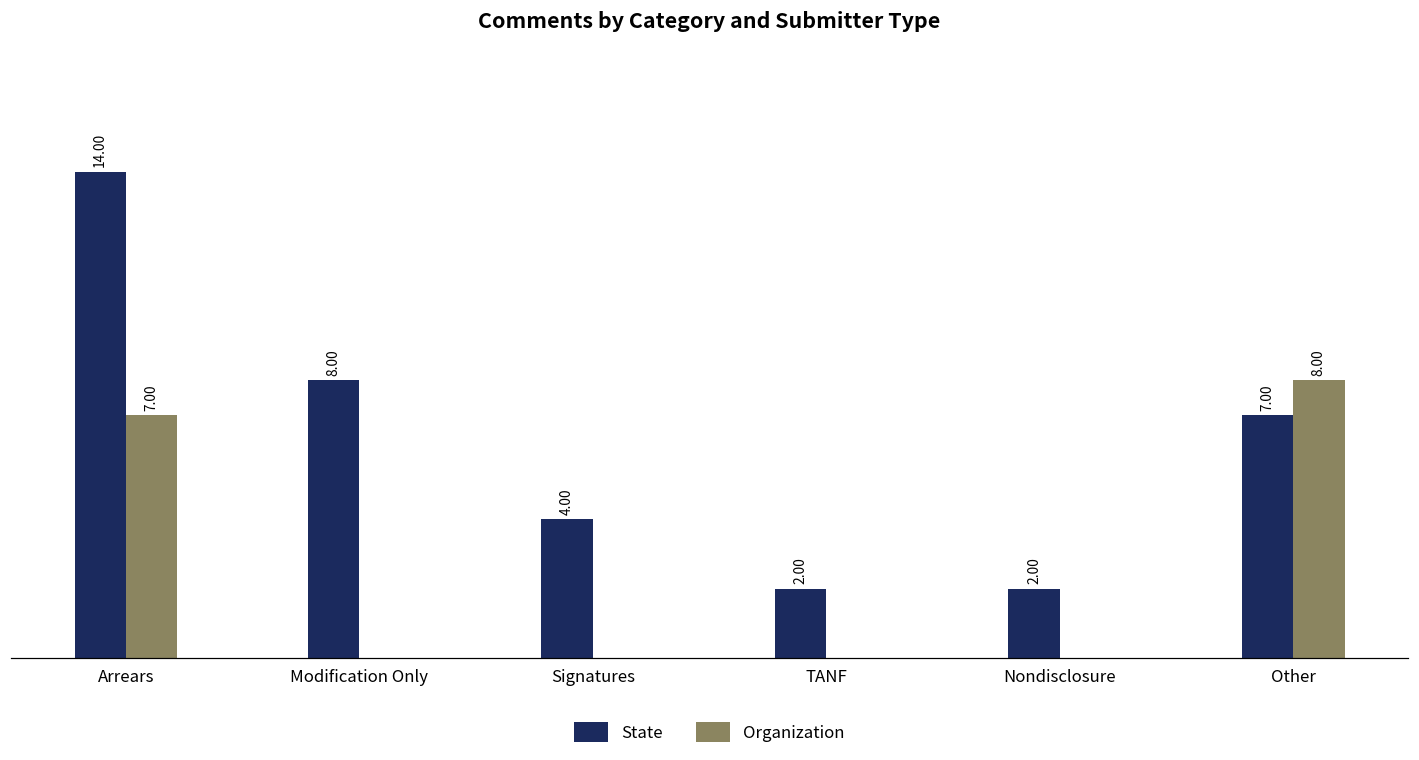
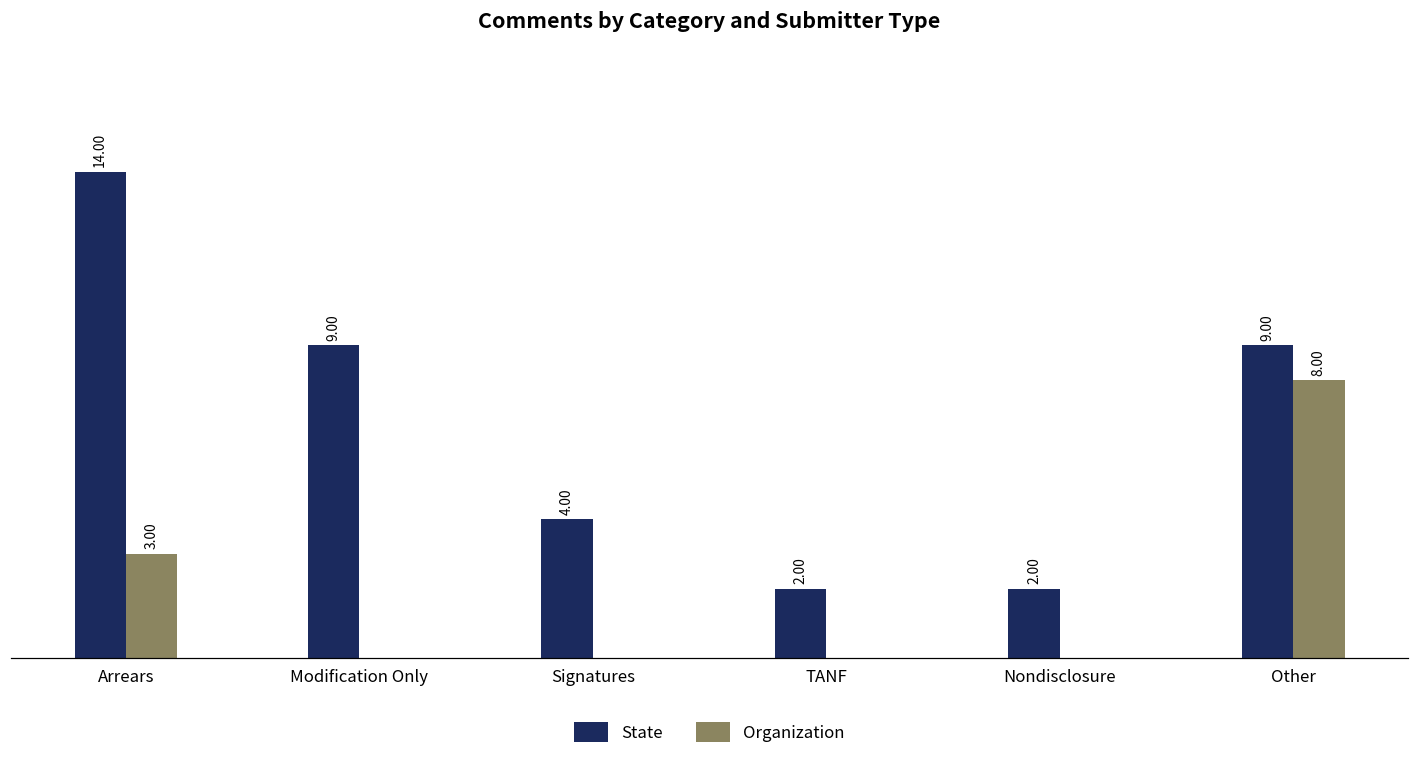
Organization, Arrears: 7.00 -> 3.00
State, Modification Only: 8.00 -> 9.00
State, Other: 7.00 -> 9.00
